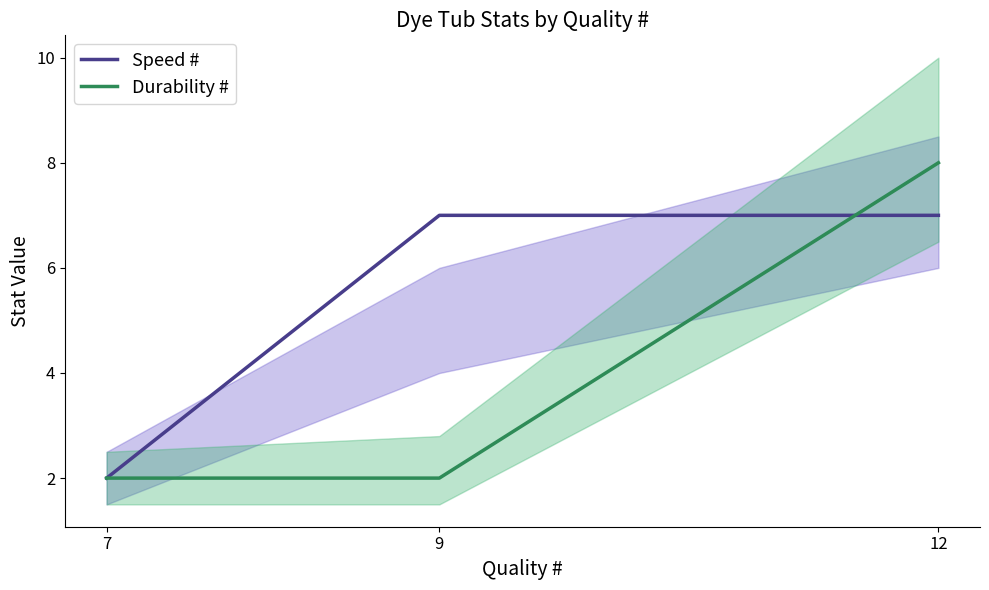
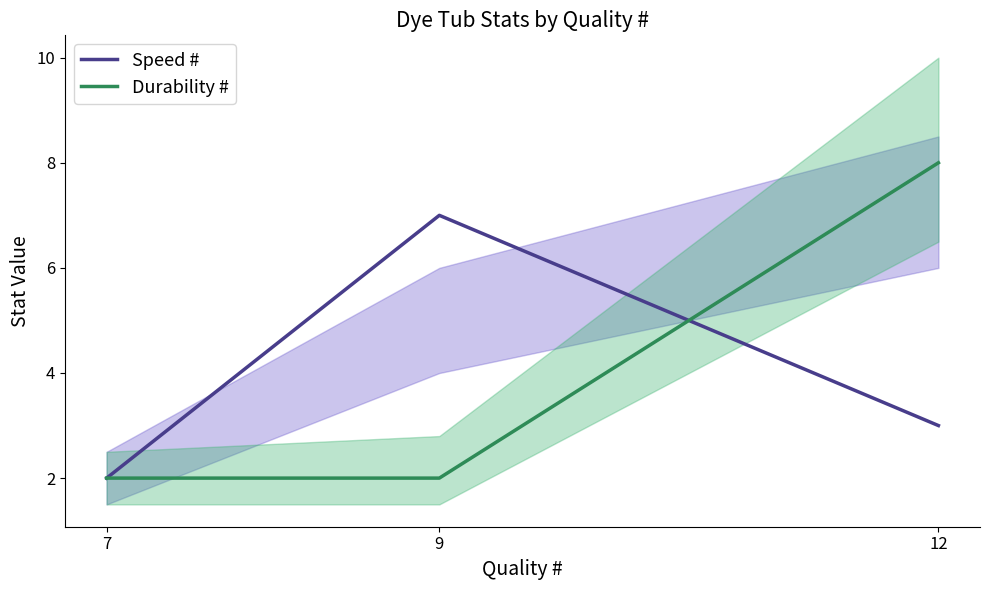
Speed #, 12: 7 -> 3
